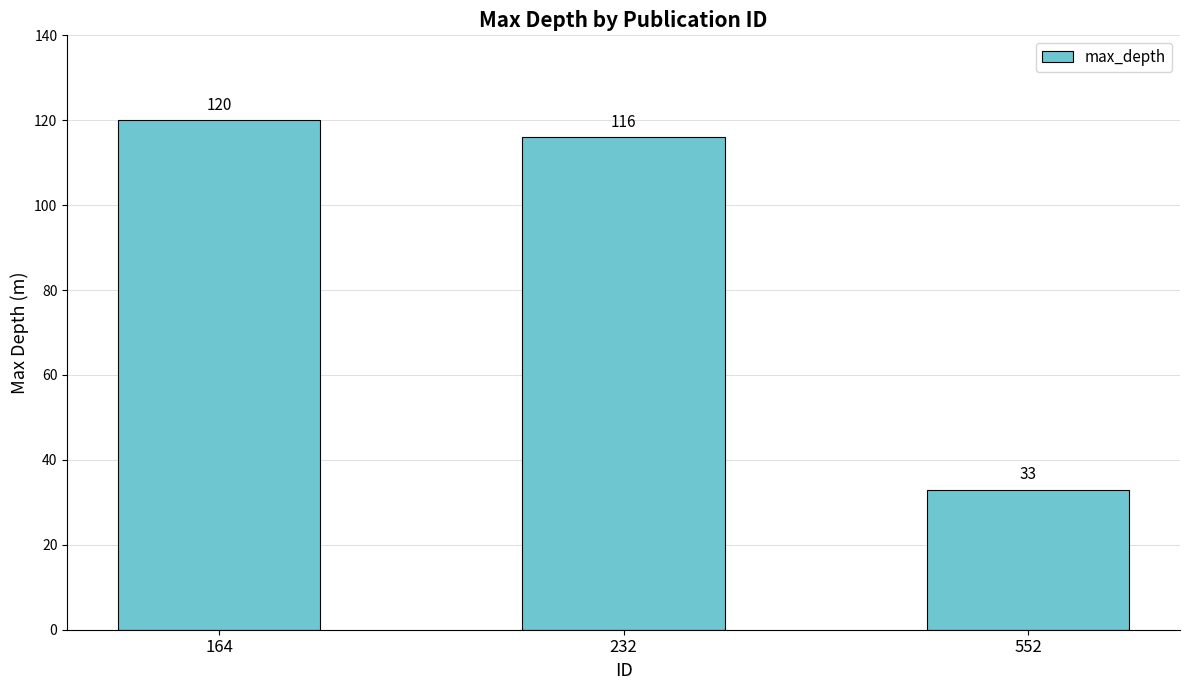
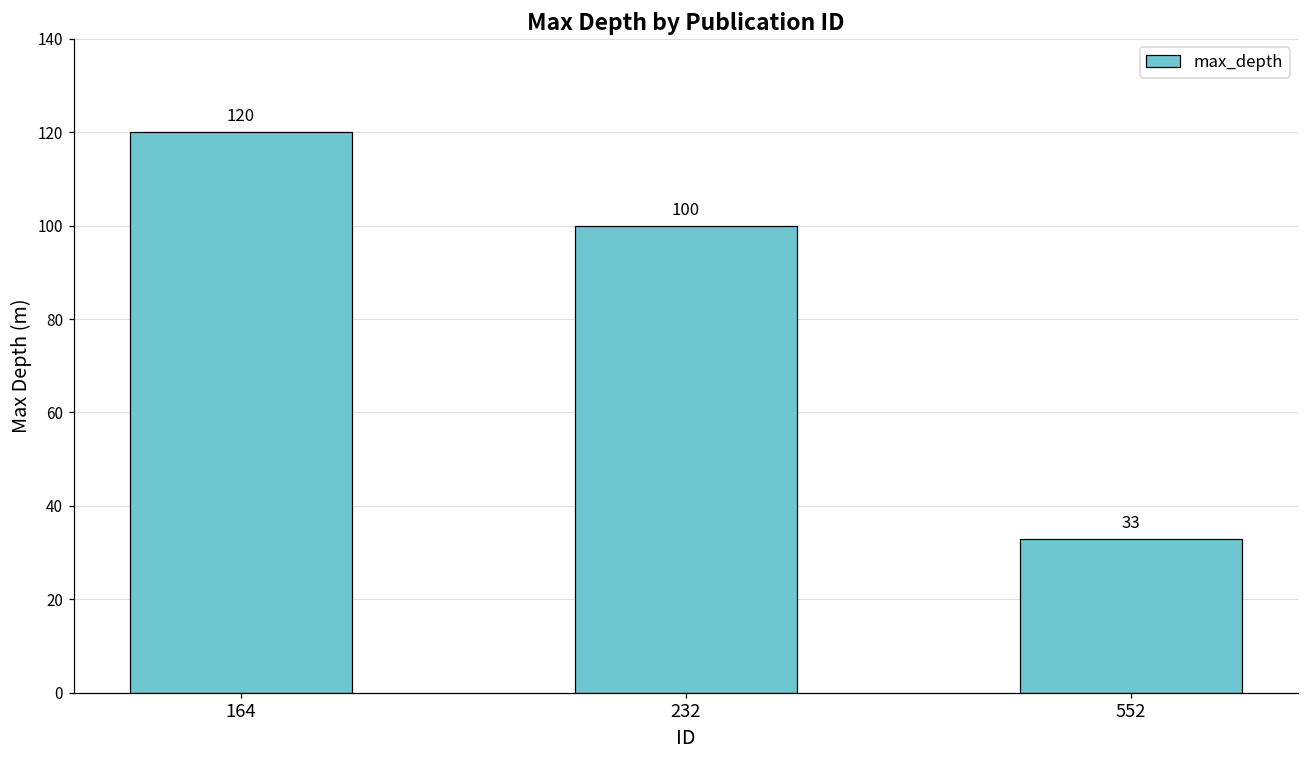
232: 116 -> 100
